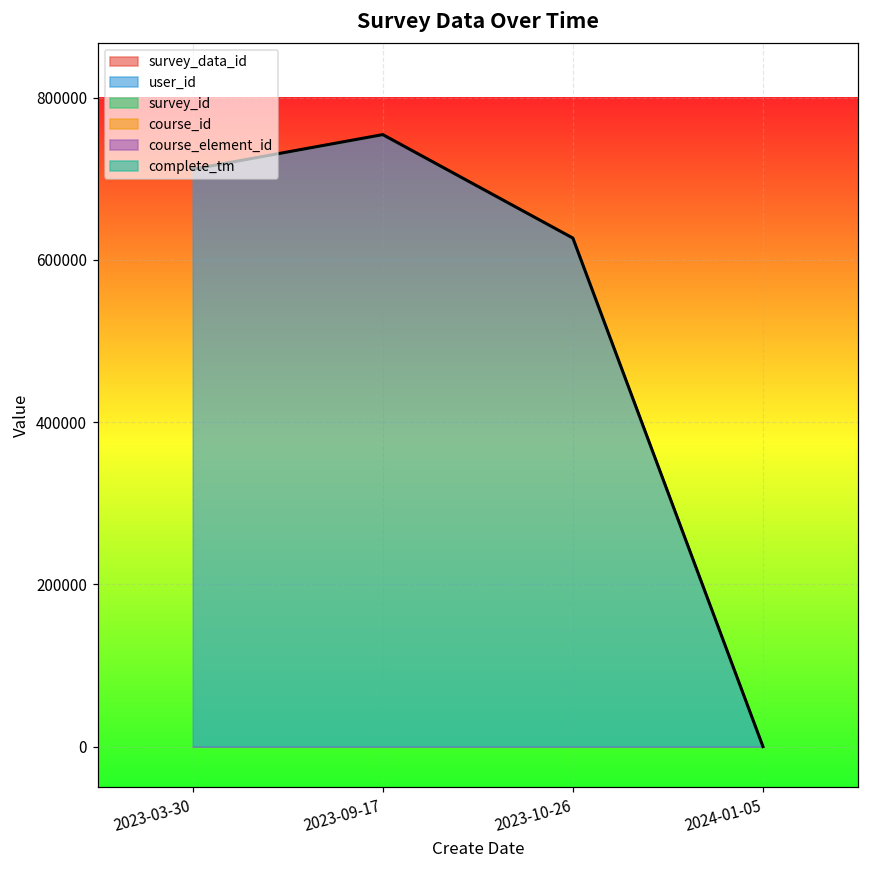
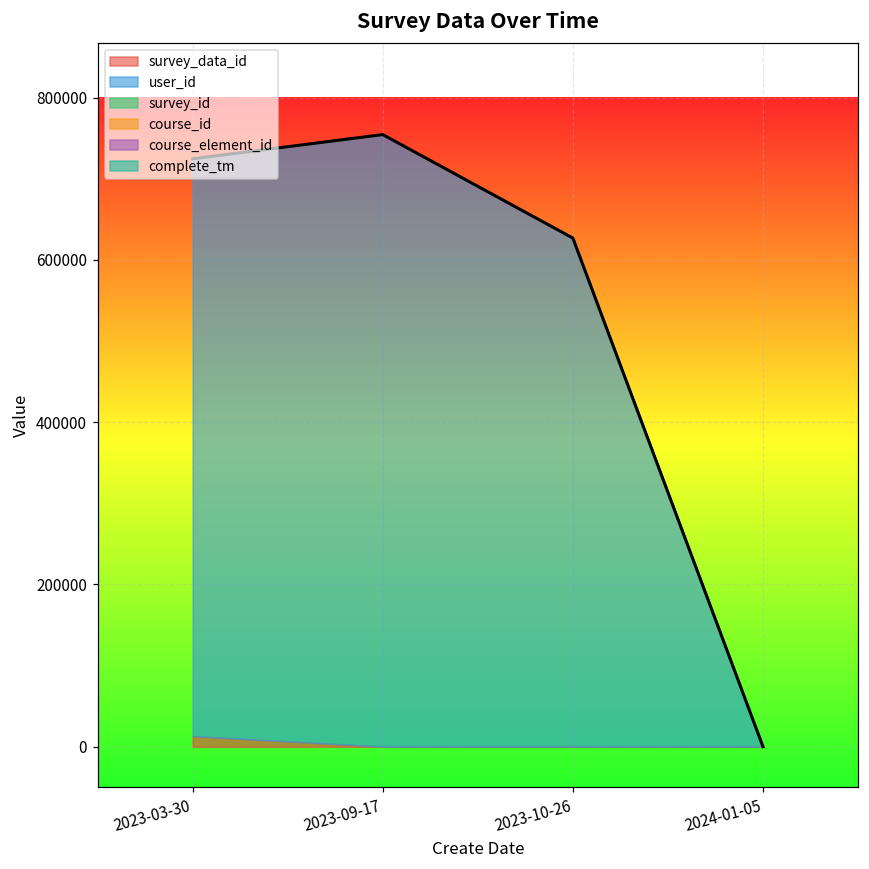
survey_data_id, 2023-03-30: 0 -> 10000
